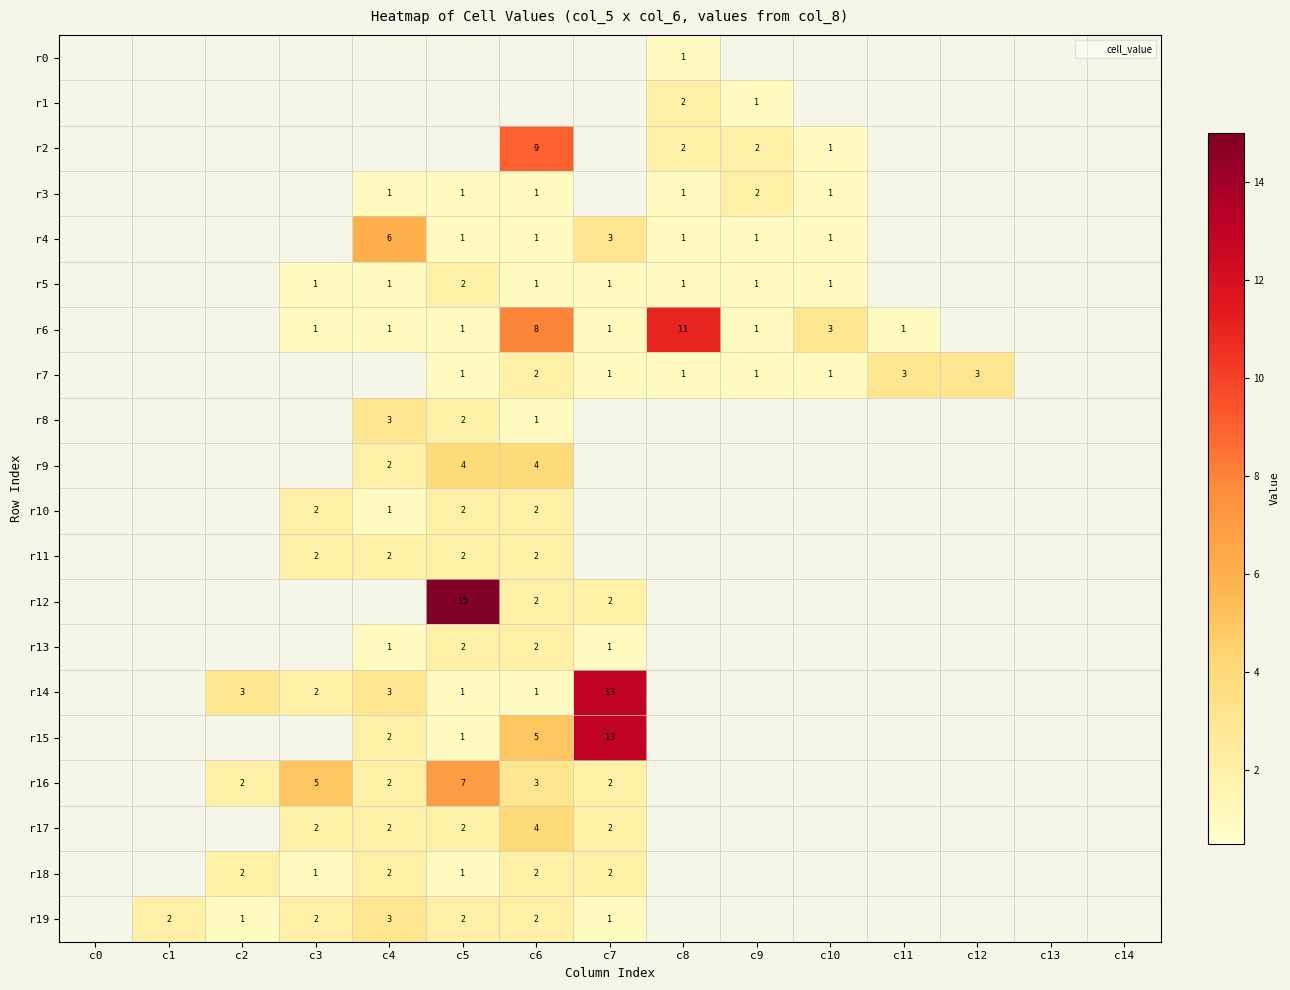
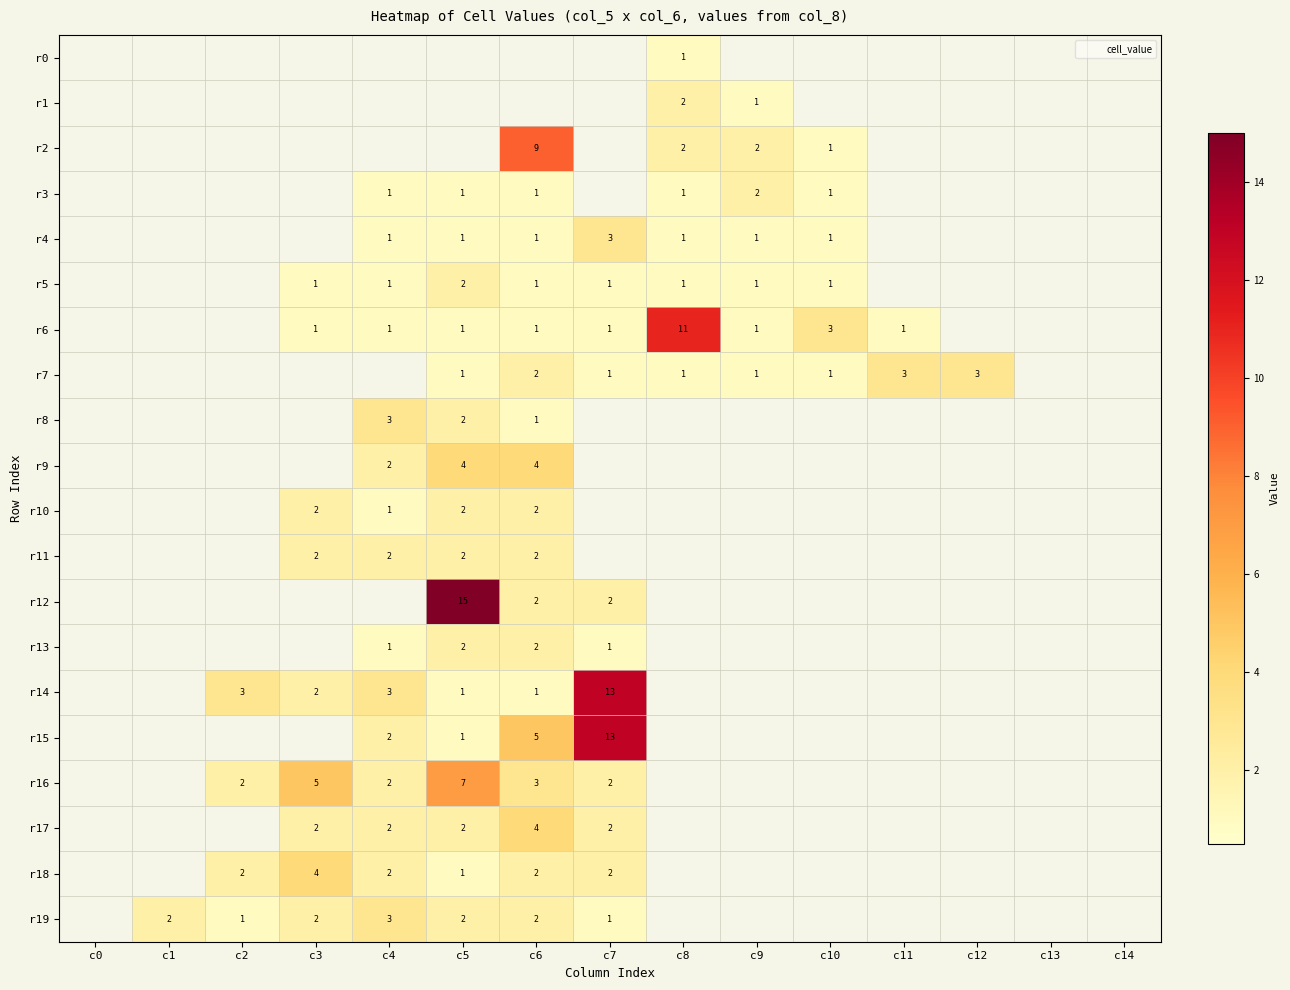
r4, c4: 6 -> 1
r6, c6: 8 -> 1
r18, c3: 1 -> 4
